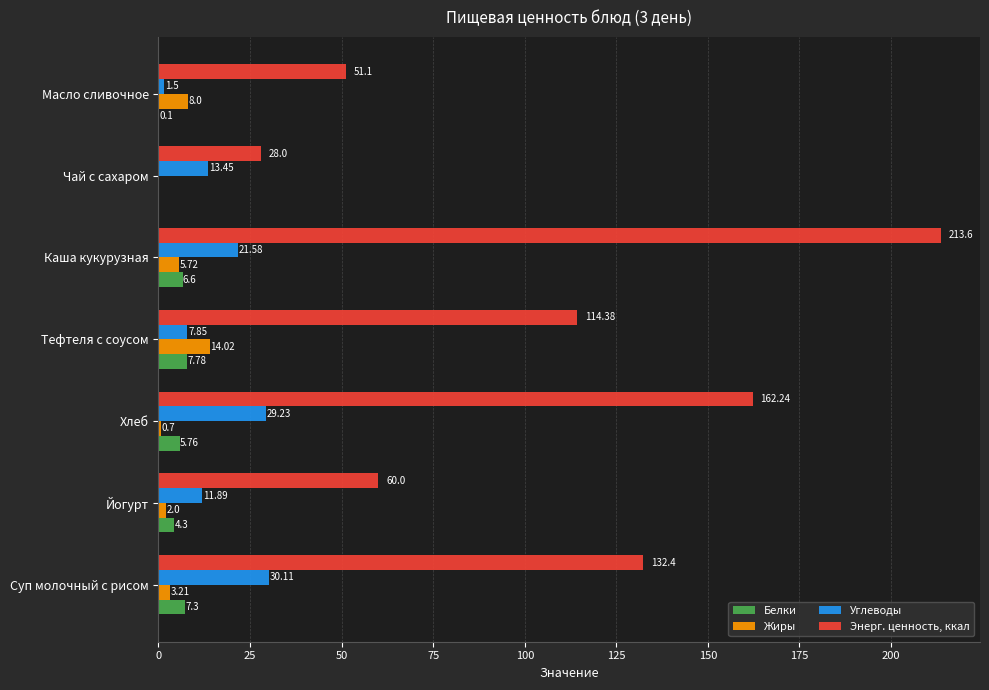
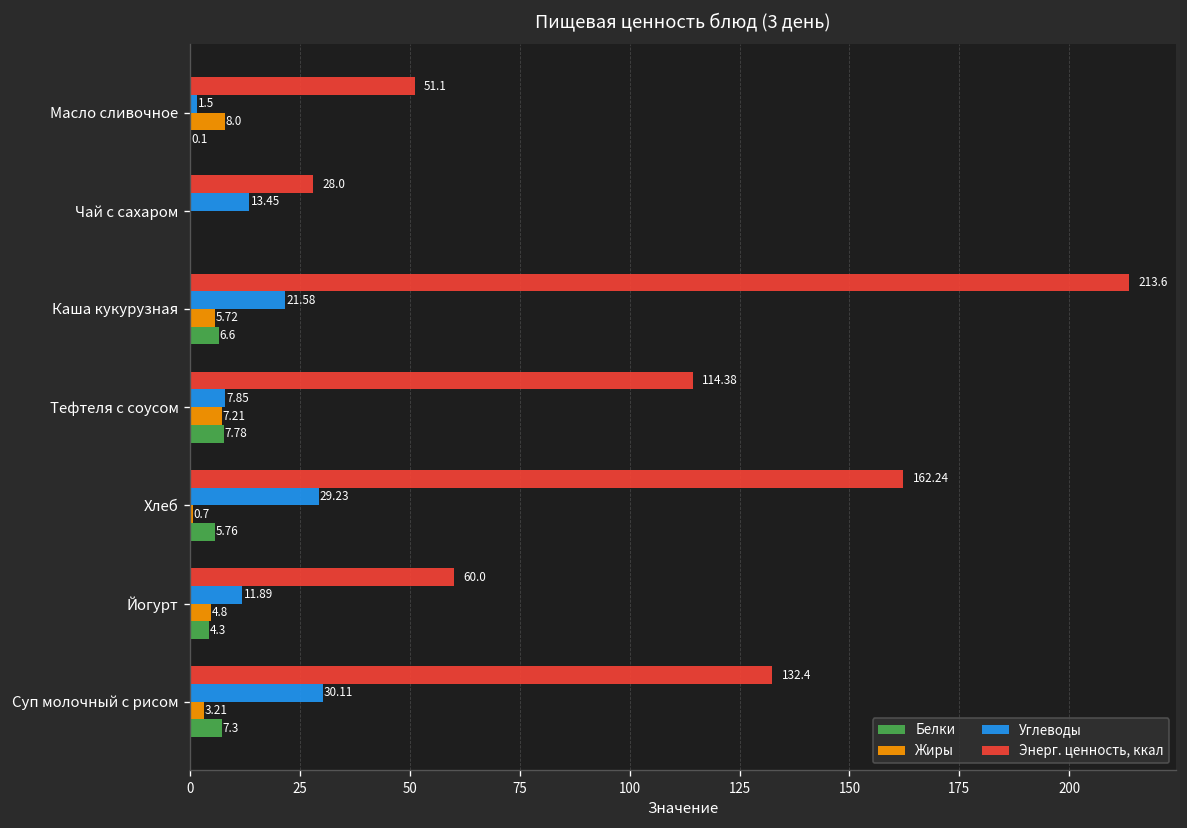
Жиры, Тефтеля с соусом: 14.02 -> 7.21
Жиры, Йогурт: 2.0 -> 4.8
